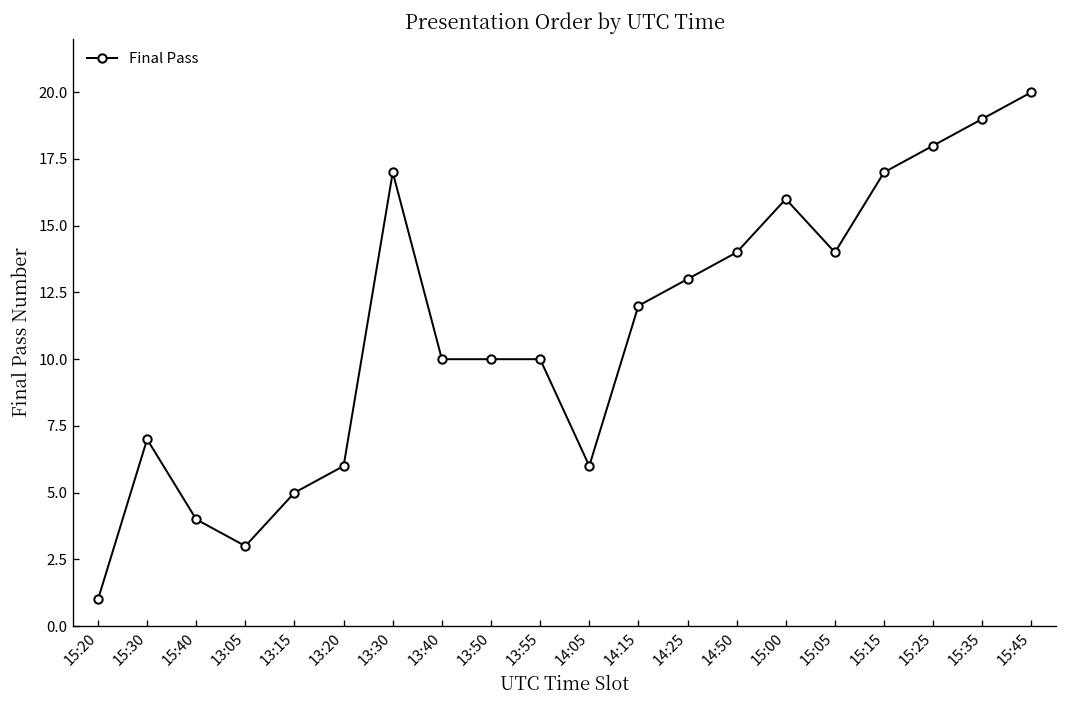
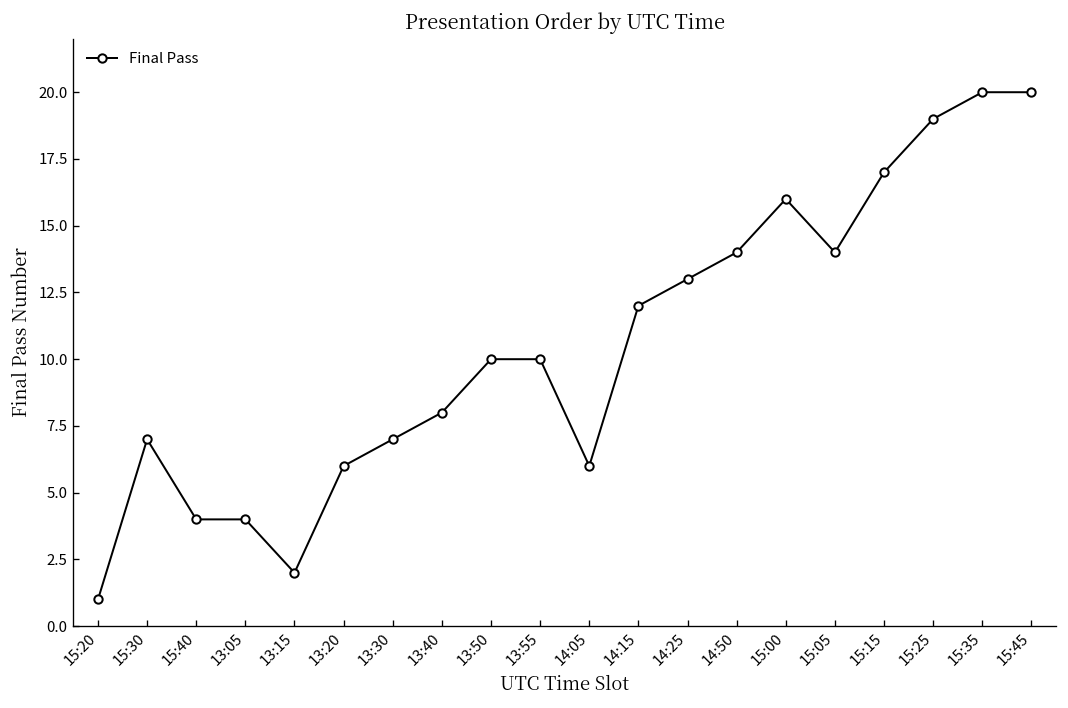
13:05: 3 -> 4
13:15: 5 -> 2
13:30: 17 -> 7
13:40: 10 -> 8
15:25: 18 -> 19
15:35: 19 -> 20
